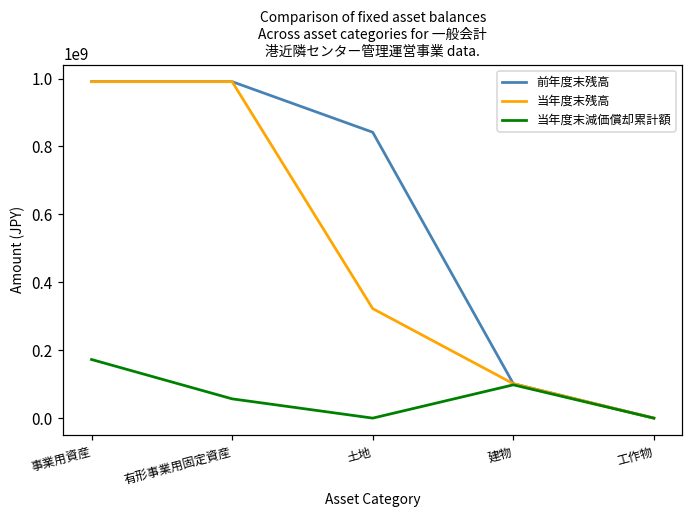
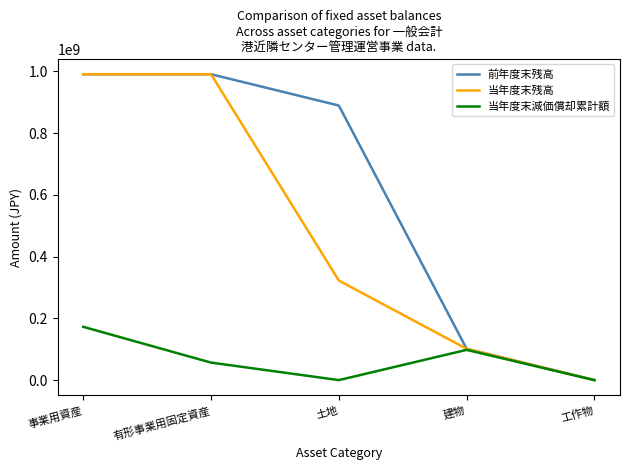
前年度末残高, 土地: 840000000 -> 890000000
